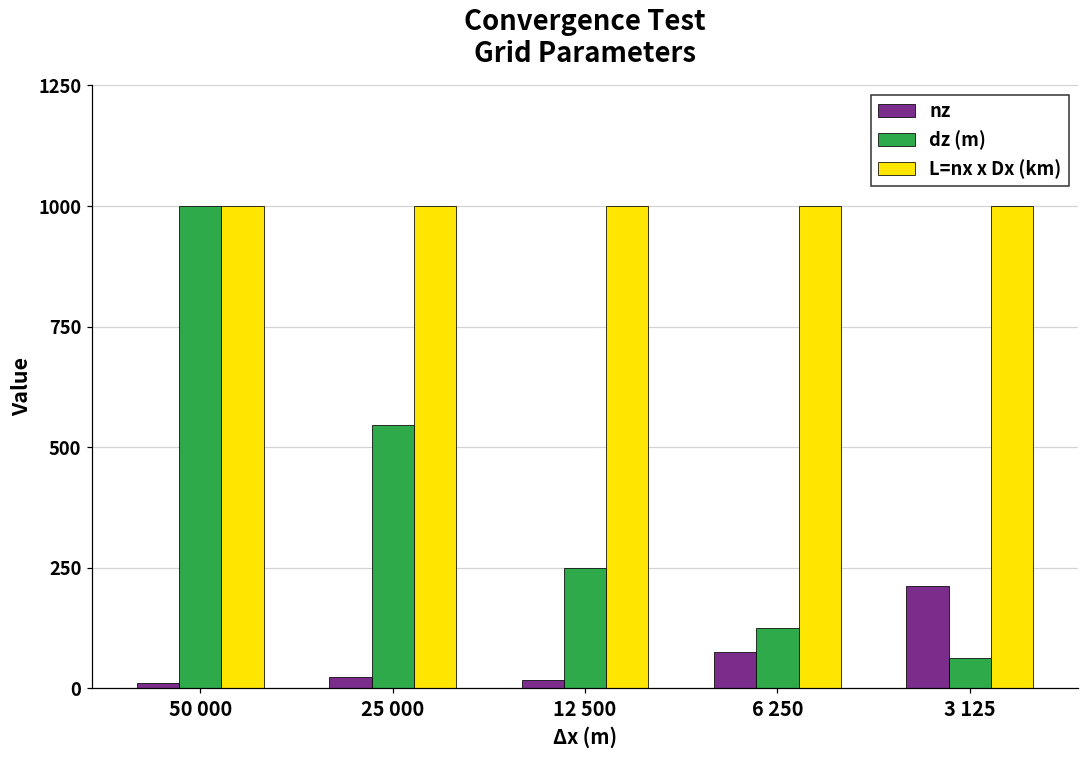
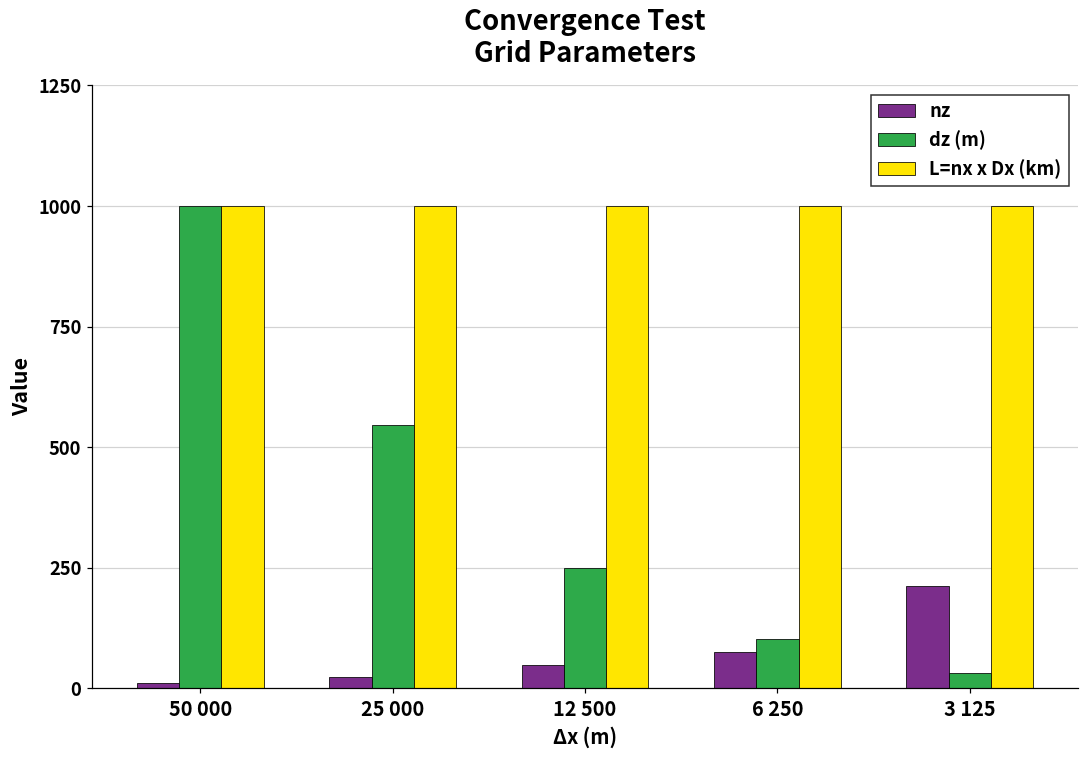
nz, 12 500: 20 -> 50
dz (m), 6 250: 130 -> 100
dz (m), 3 125: 60 -> 30
